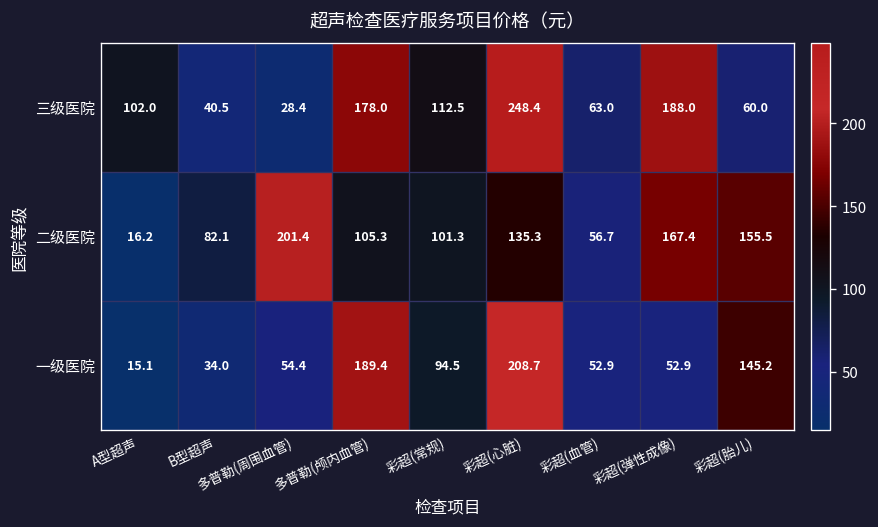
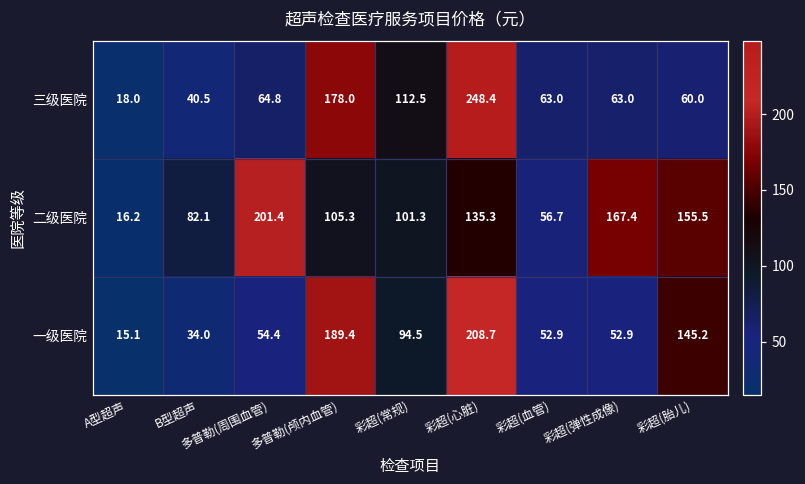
三级医院, A型超声: 102.0 -> 18.0
三级医院, 多普勒(周围血管): 28.4 -> 64.8
三级医院, 彩超(弹性成像): 188.0 -> 63.0
